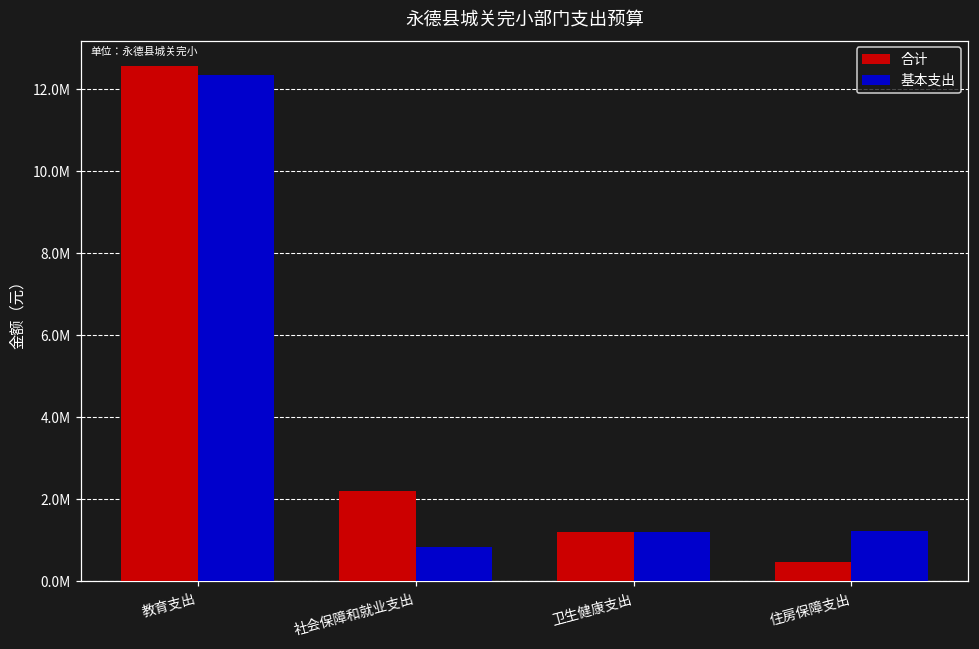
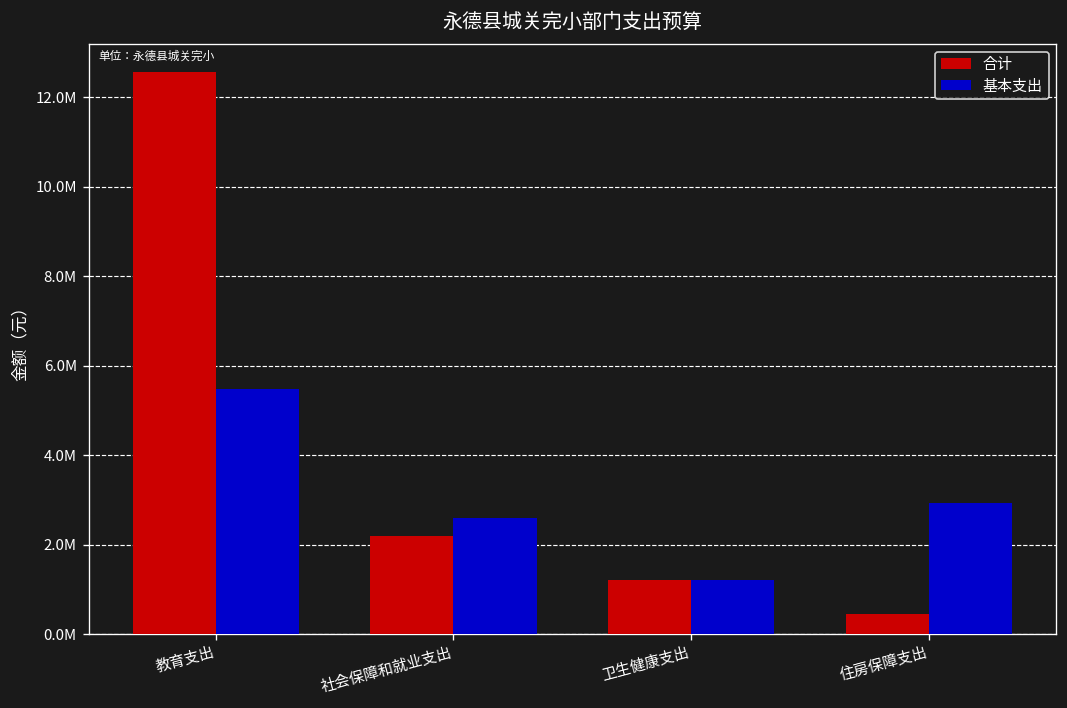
基本支出, 教育支出: 12400000 -> 5500000
基本支出, 社会保障和就业支出: 800000 -> 2600000
基本支出, 住房保障支出: 1200000 -> 2900000
